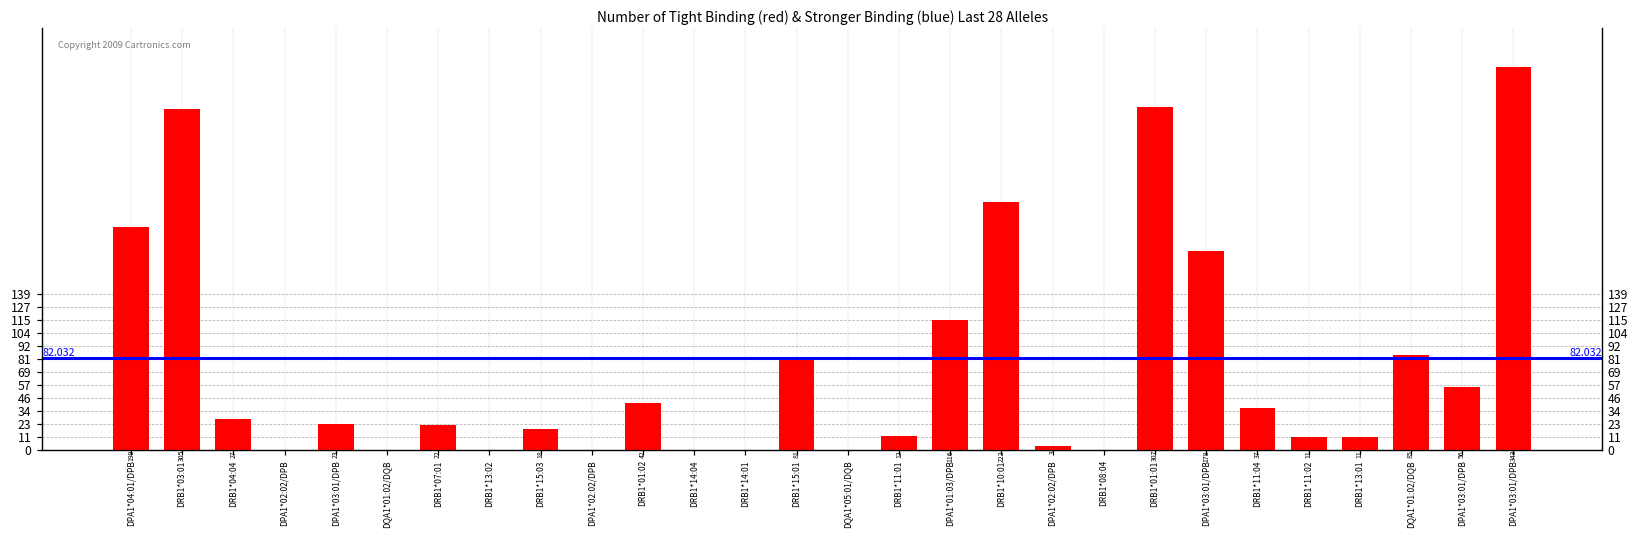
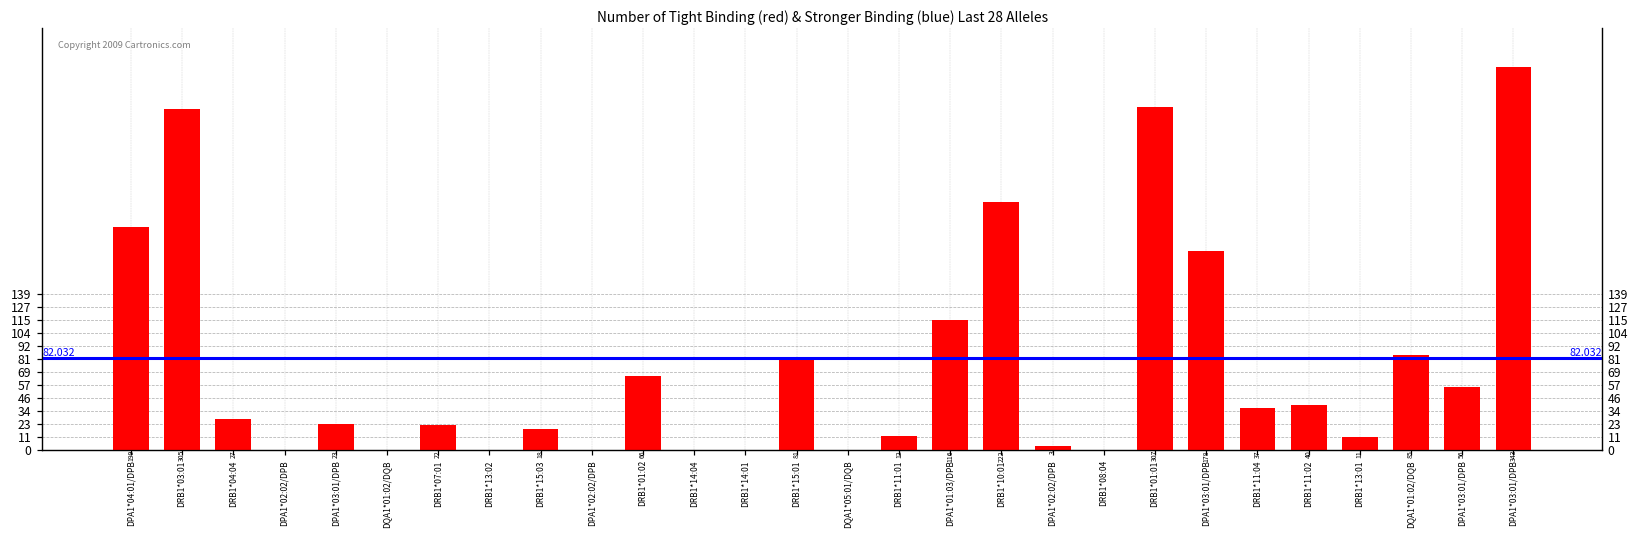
DRB1*01:02: 42 -> 66
DRB1*11:02: 11 -> 40
